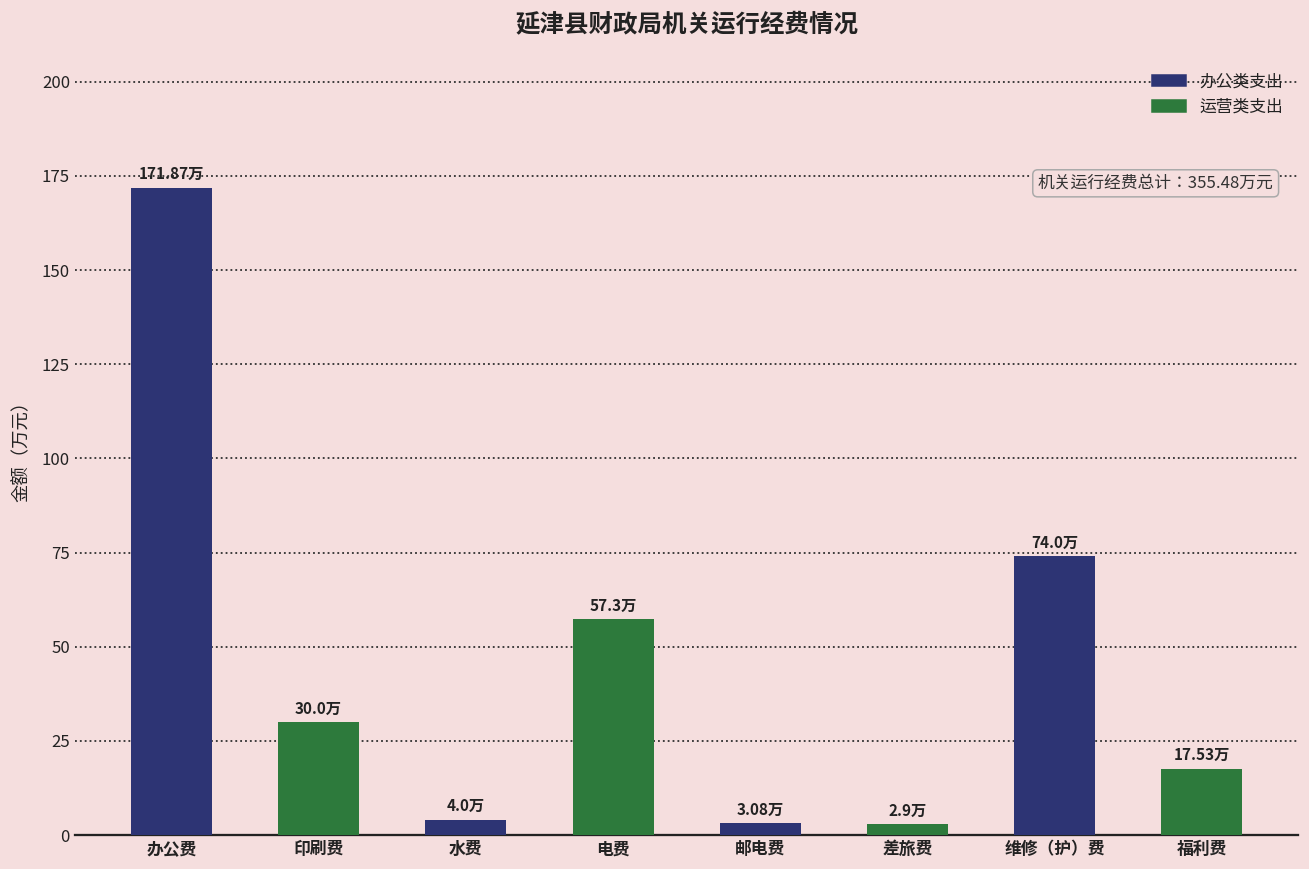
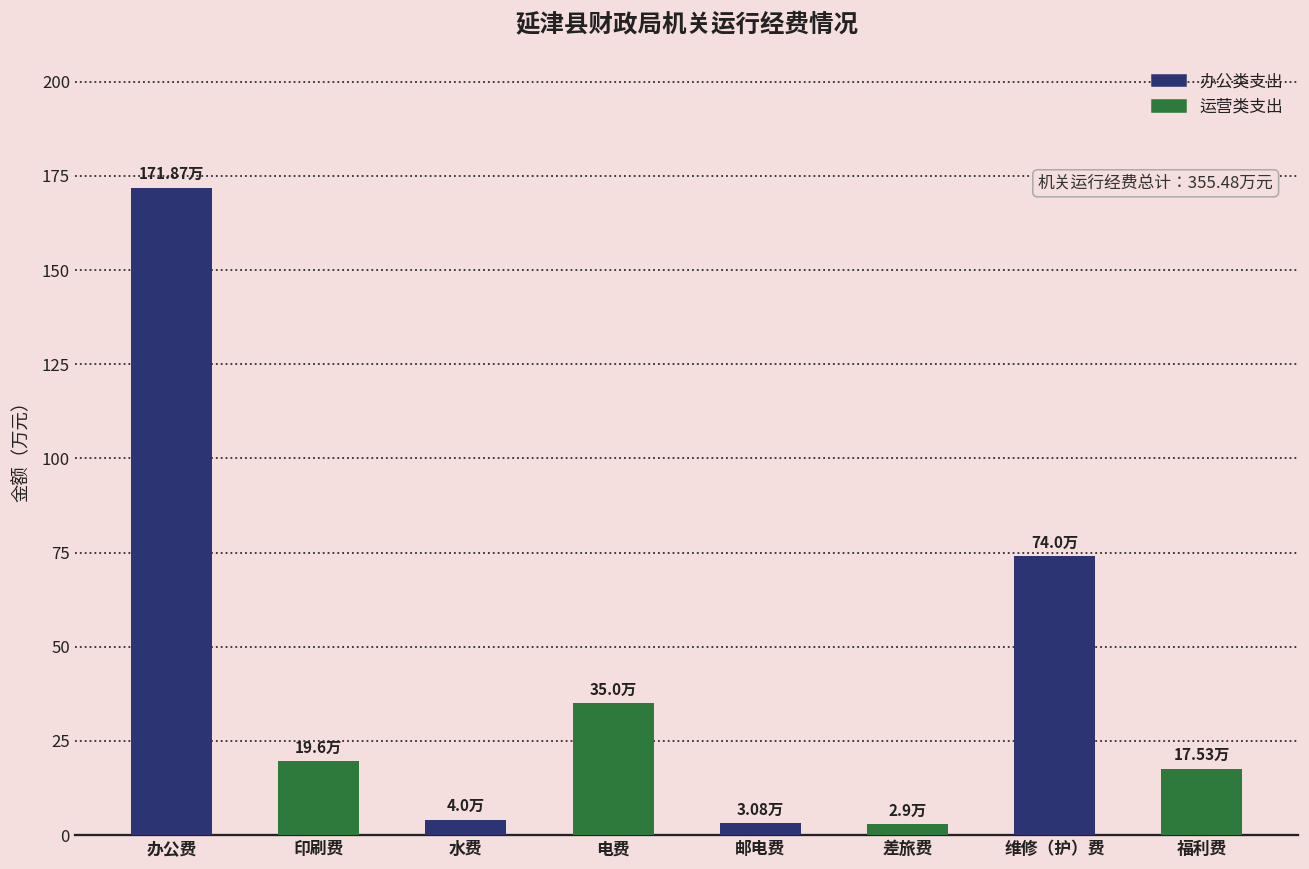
印刷费: 30.0万 -> 19.6万
电费: 57.3万 -> 35.0万
